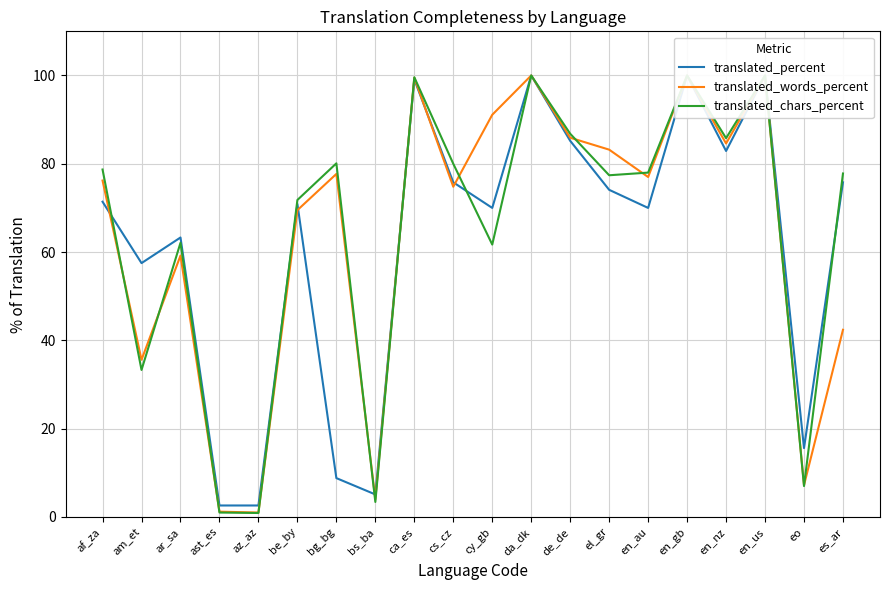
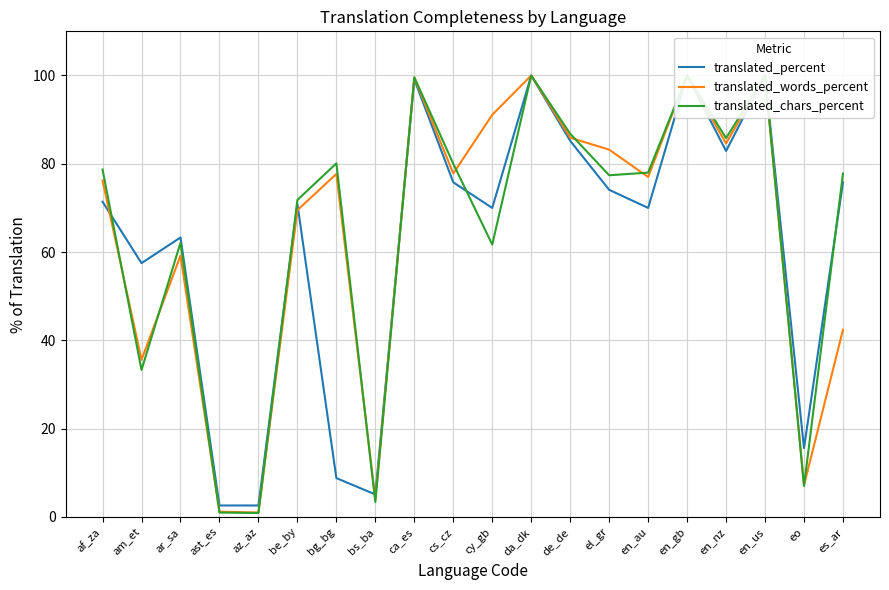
translated_words_percent, cs_cz: 75 -> 78
